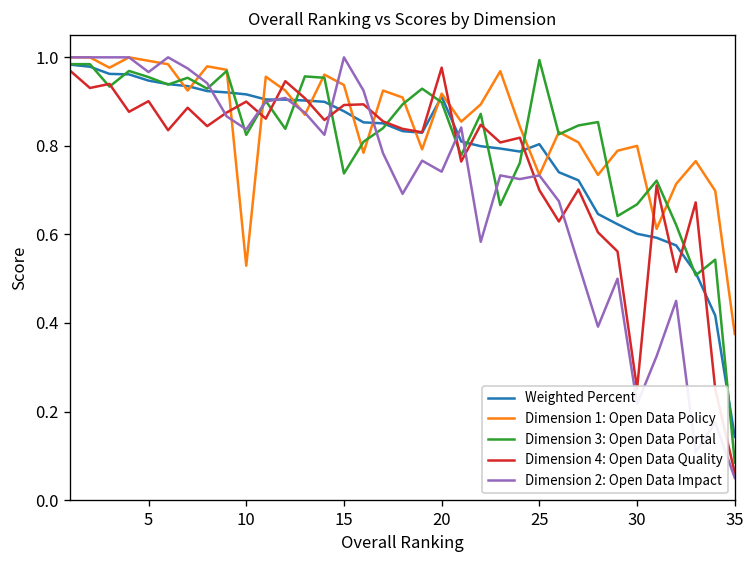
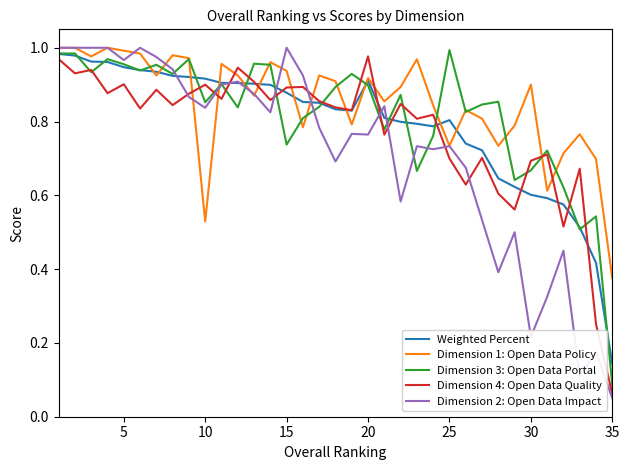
Dimension 3: Open Data Portal, 10: 0.82 -> 0.85
Dimension 2: Open Data Impact, 20: 0.74 -> 0.76
Dimension 1: Open Data Policy, 30: 0.8 -> 0.9
Dimension 4: Open Data Quality, 30: 0.25 -> 0.69
